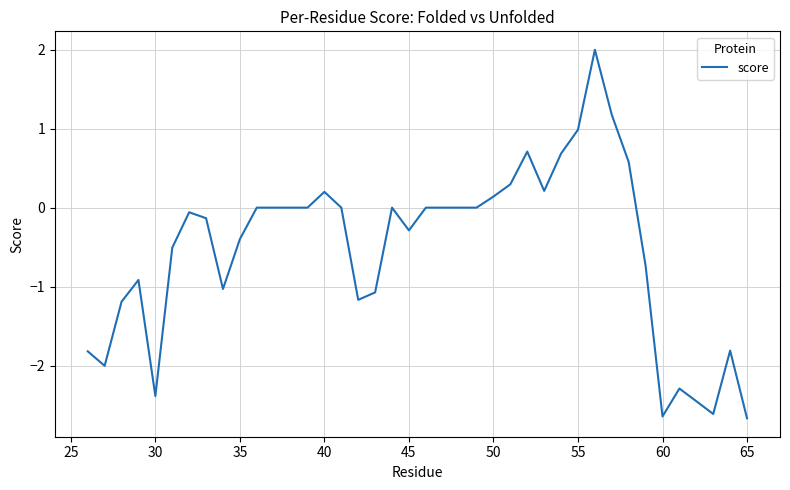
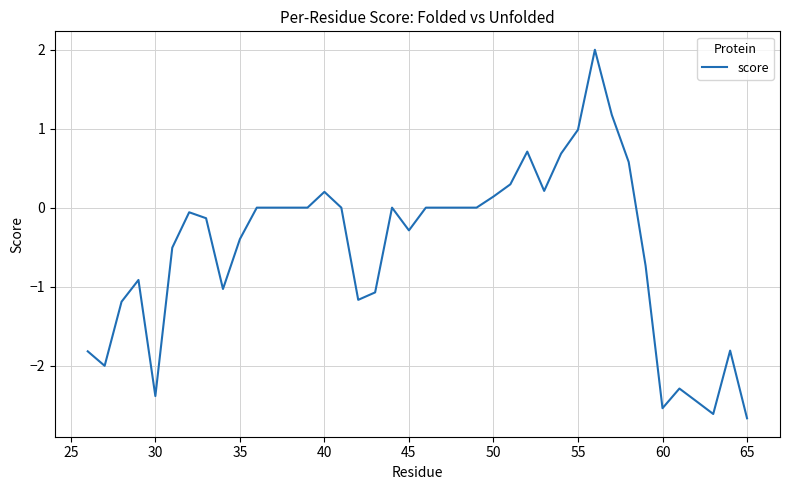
60: -2.6 -> -2.5
